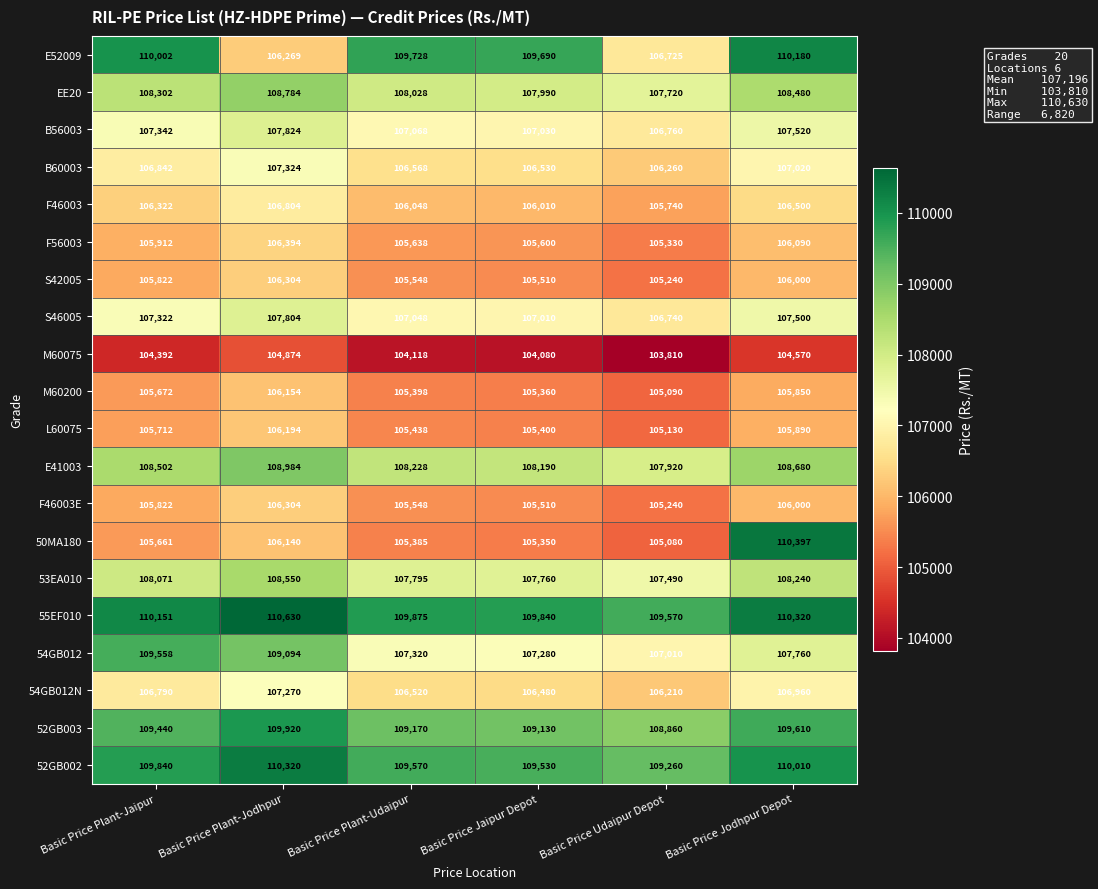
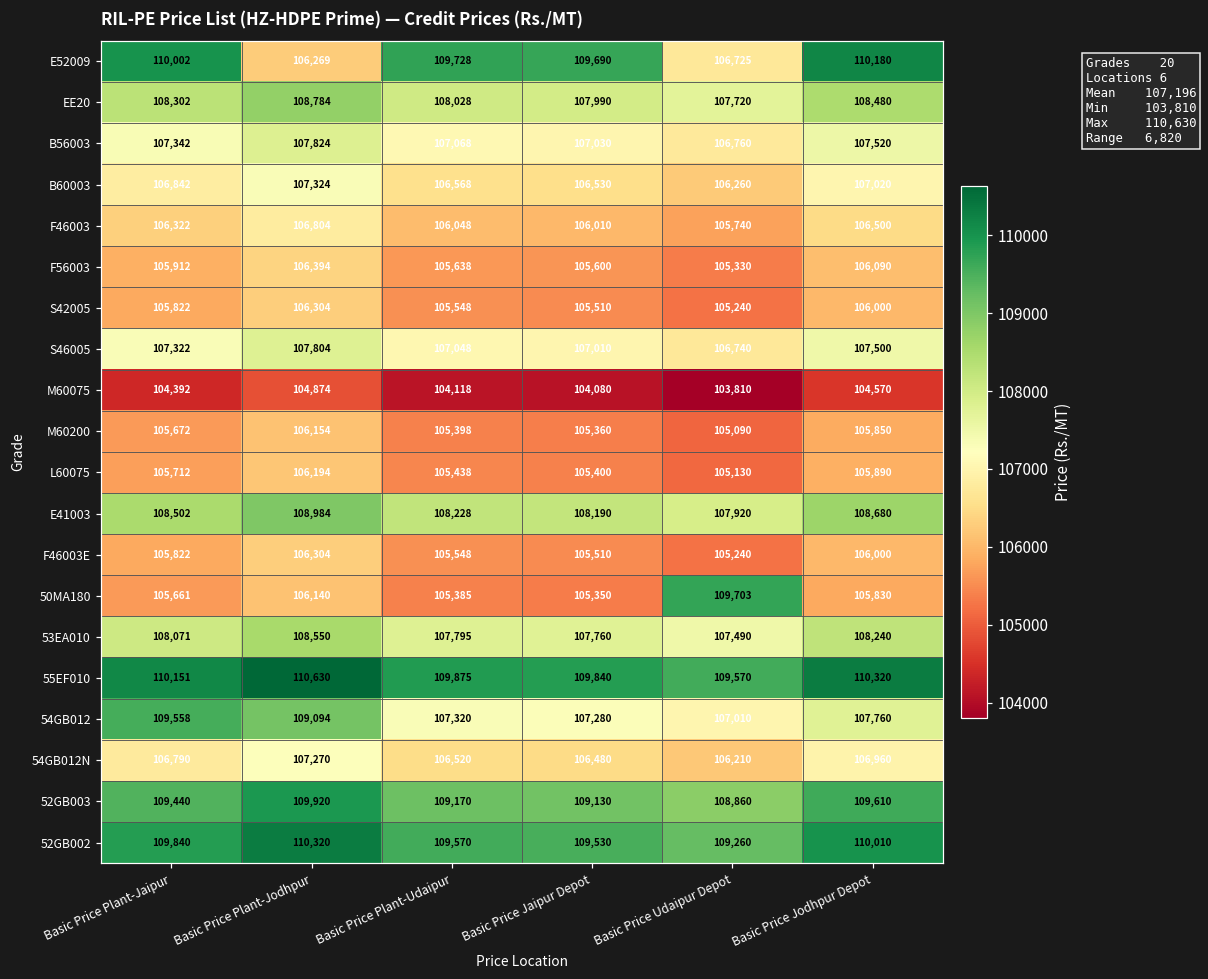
50MA180, Basic Price Udaipur Depot: 105,080 -> 109,703
50MA180, Basic Price Jodhpur Depot: 110,397 -> 105,830
